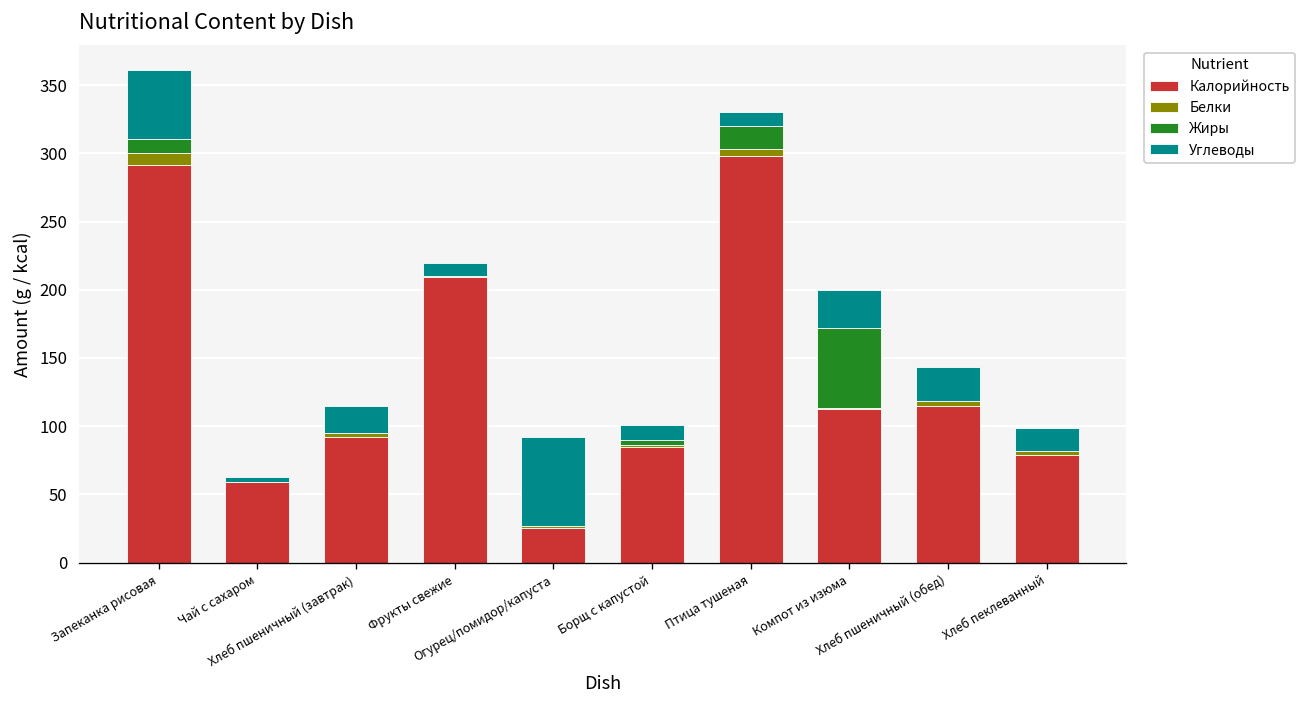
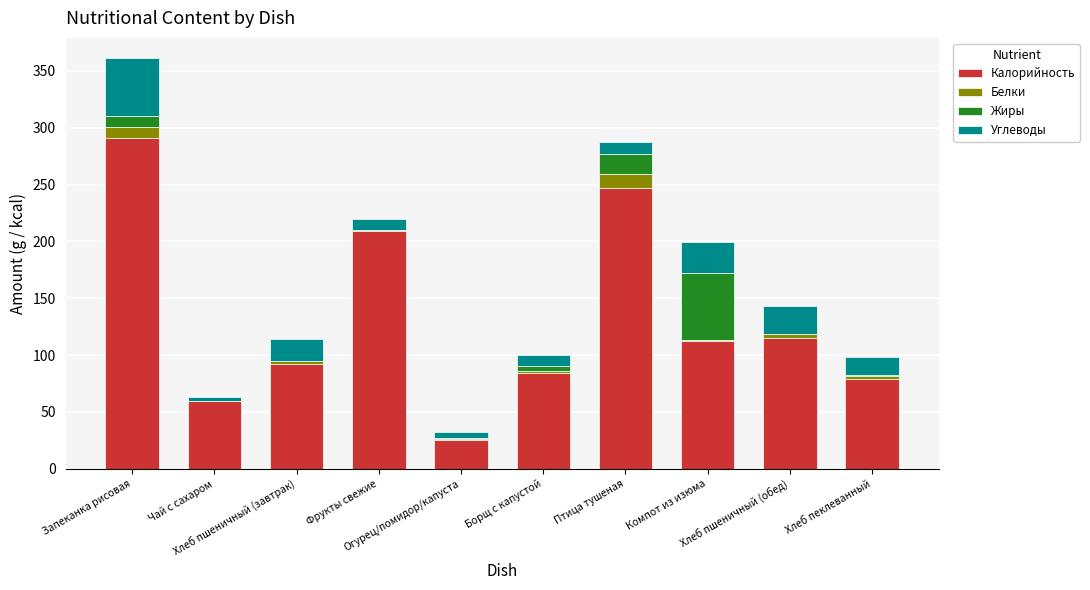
Углеводы, Огурец/помидор/капуста: 66 -> 5
Калорийность, Птица тушеная: 298 -> 247
Белки, Птица тушеная: 5 -> 13
